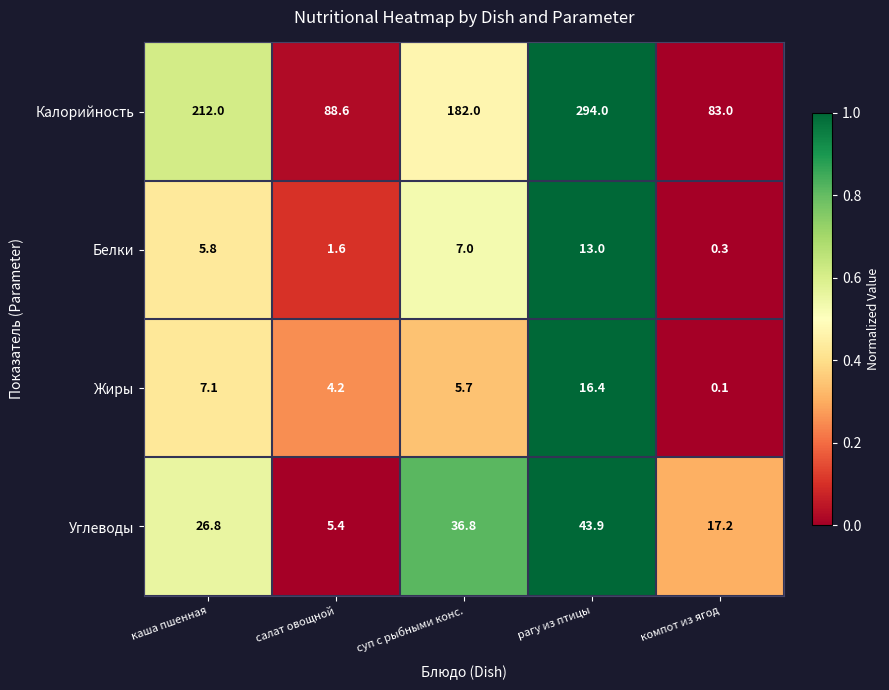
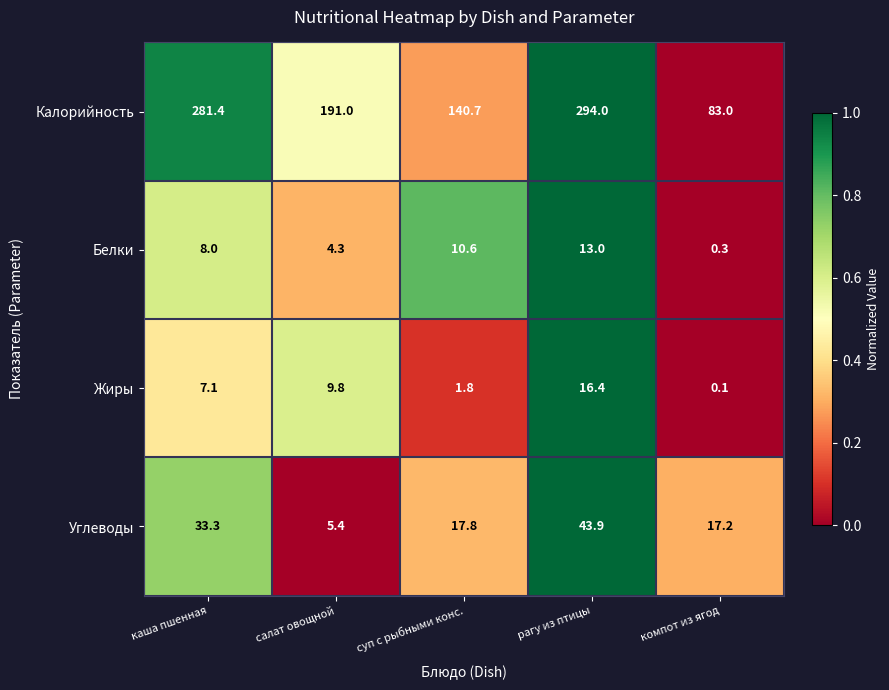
Калорийность, каша пшенная: 212.0 -> 281.4
Калорийность, салат овощной: 88.6 -> 191.0
Калорийность, суп с рыбными конс.: 182.0 -> 140.7
Белки, каша пшенная: 5.8 -> 8.0
Белки, салат овощной: 1.6 -> 4.3
Белки, суп с рыбными конс.: 7.0 -> 10.6
Жиры, салат овощной: 4.2 -> 9.8
Жиры, суп с рыбными конс.: 5.7 -> 1.8
Углеводы, каша пшенная: 26.8 -> 33.3
Углеводы, суп с рыбными конс.: 36.8 -> 17.8
